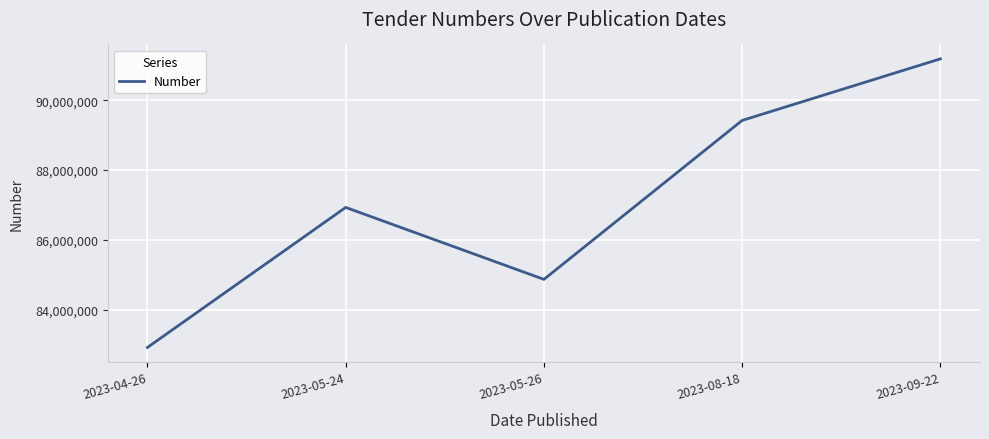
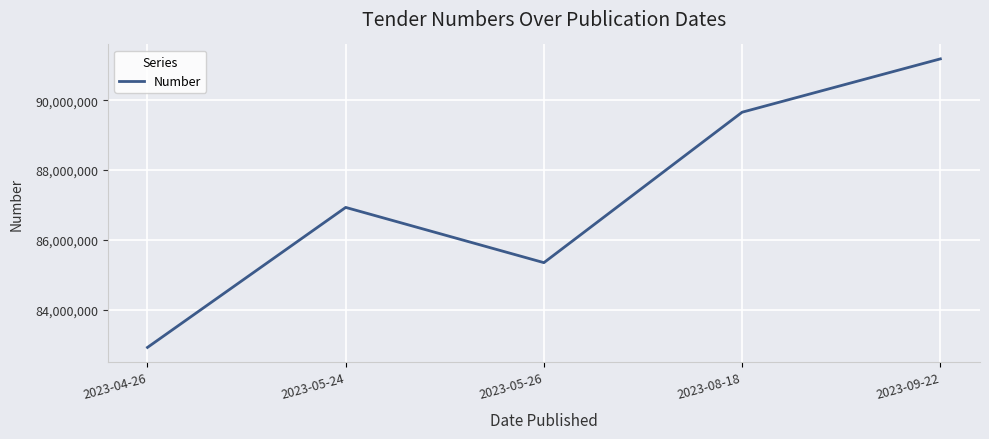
2023-05-26: 84,900,000 -> 85,300,000
2023-08-18: 89,400,000 -> 89,700,000
